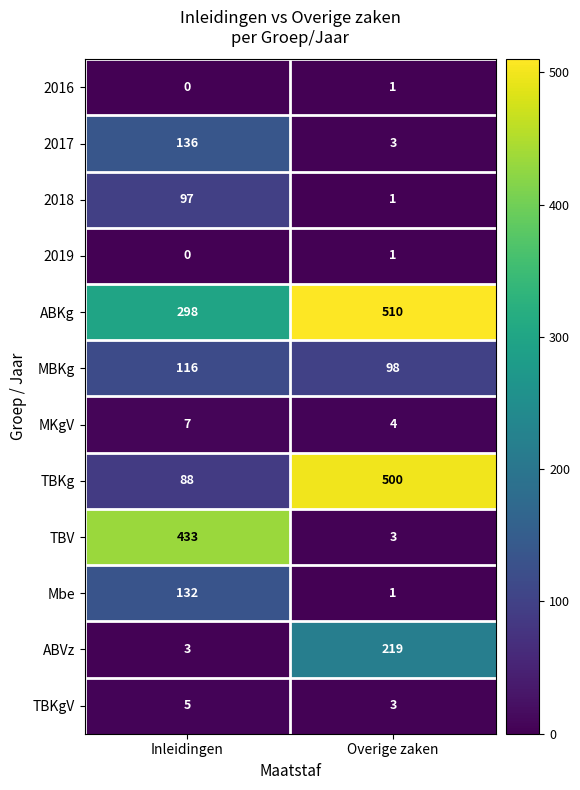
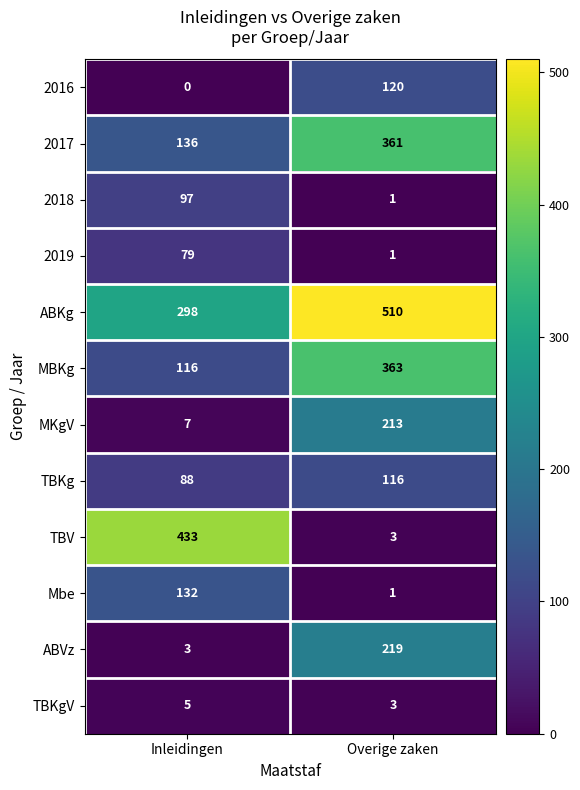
2016, Overige zaken: 1 -> 120
2017, Overige zaken: 3 -> 361
2019, Inleidingen: 0 -> 79
MBKg, Overige zaken: 98 -> 363
MKgV, Overige zaken: 4 -> 213
TBKg, Overige zaken: 500 -> 116
